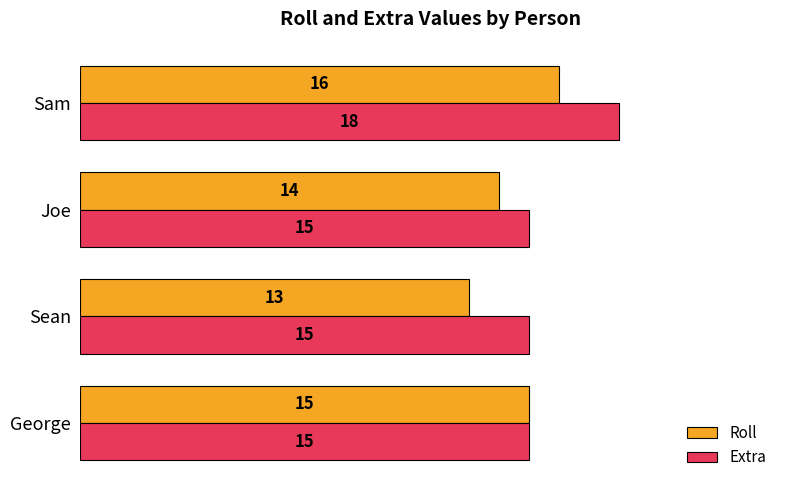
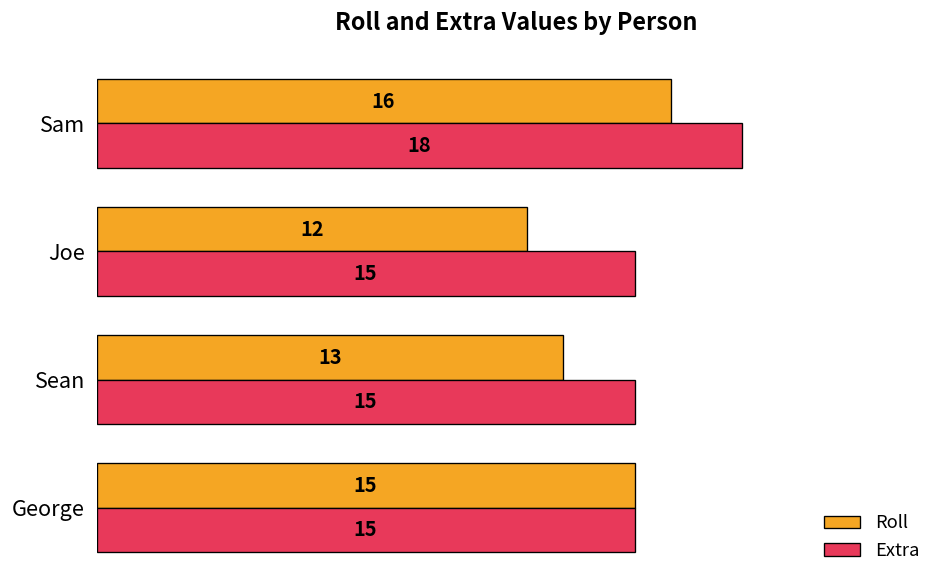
Roll, Joe: 14 -> 12
